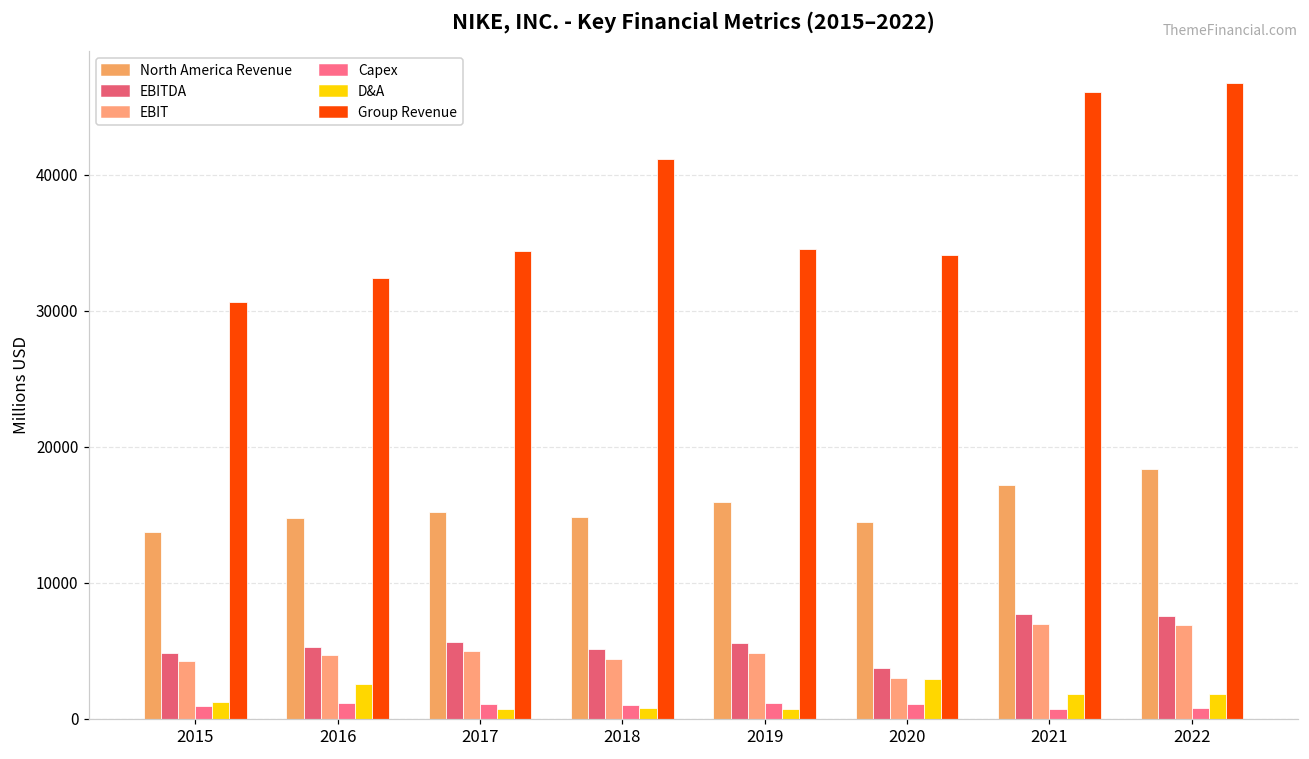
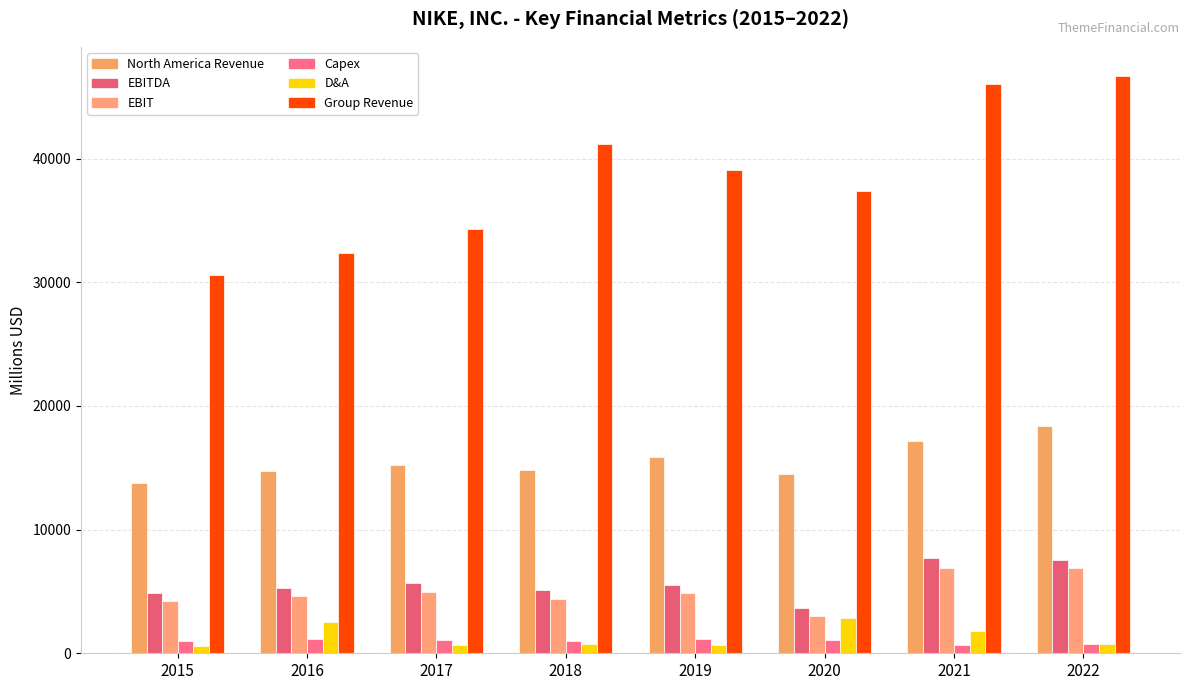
D&A, 2015: 1300 -> 600
Group Revenue, 2019: 34500 -> 39100
Group Revenue, 2020: 34100 -> 37400
D&A, 2022: 1800 -> 700
